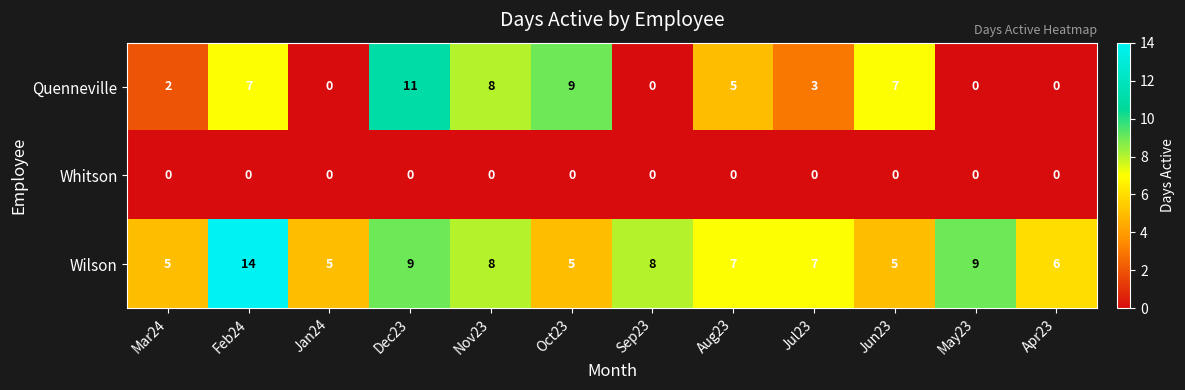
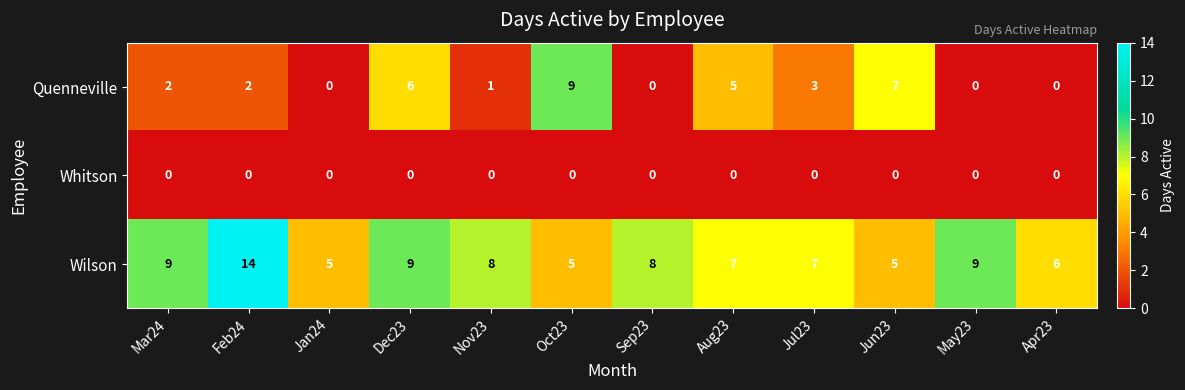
Quenneville, Feb24: 7 -> 2
Quenneville, Dec23: 11 -> 6
Quenneville, Nov23: 8 -> 1
Wilson, Mar24: 5 -> 9
